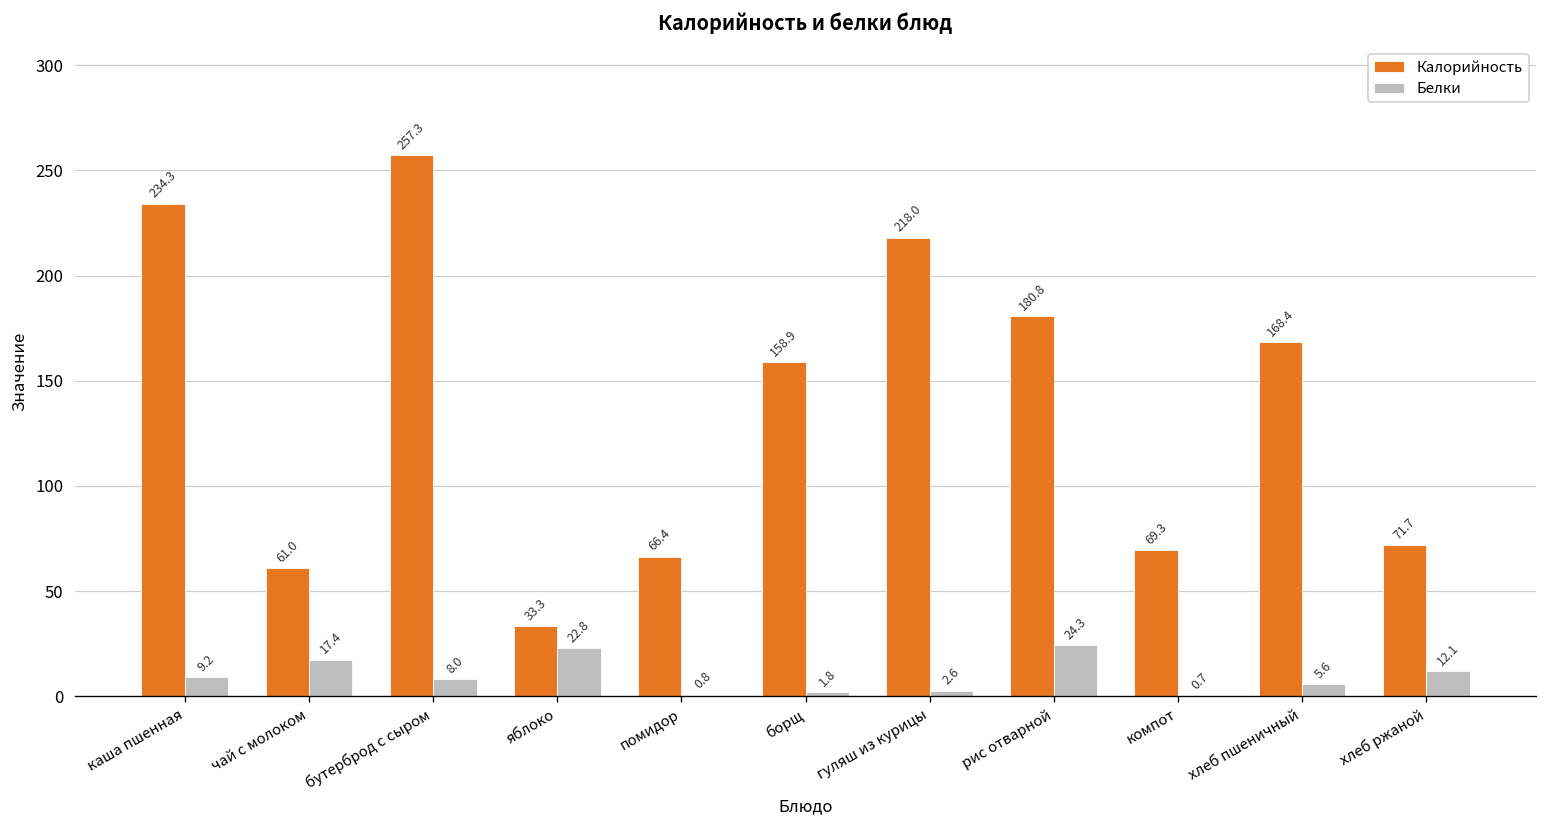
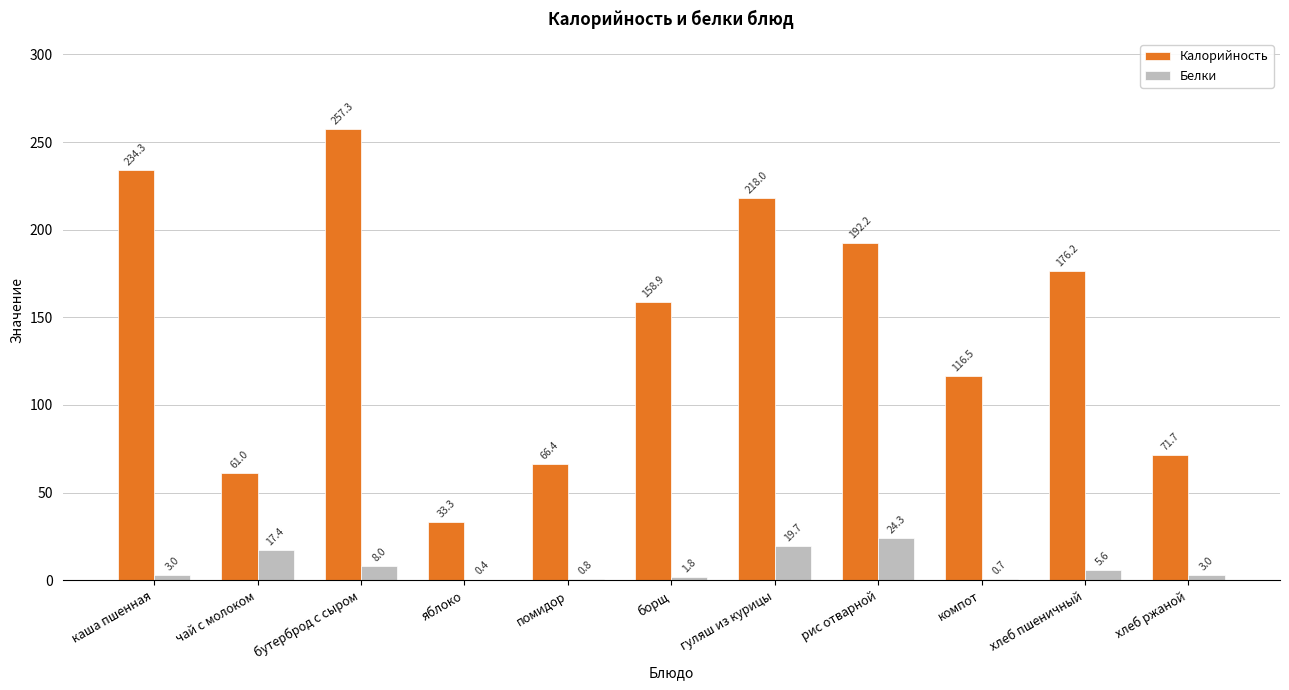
Белки, каша пшенная: 9.2 -> 3.0
Белки, яблоко: 22.8 -> 0.4
Белки, гуляш из курицы: 2.6 -> 19.7
Калорийность, рис отварной: 180.8 -> 192.2
Калорийность, компот: 69.3 -> 116.5
Калорийность, хлеб пшеничный: 168.4 -> 176.2
Белки, хлеб ржаной: 12.1 -> 3.0
